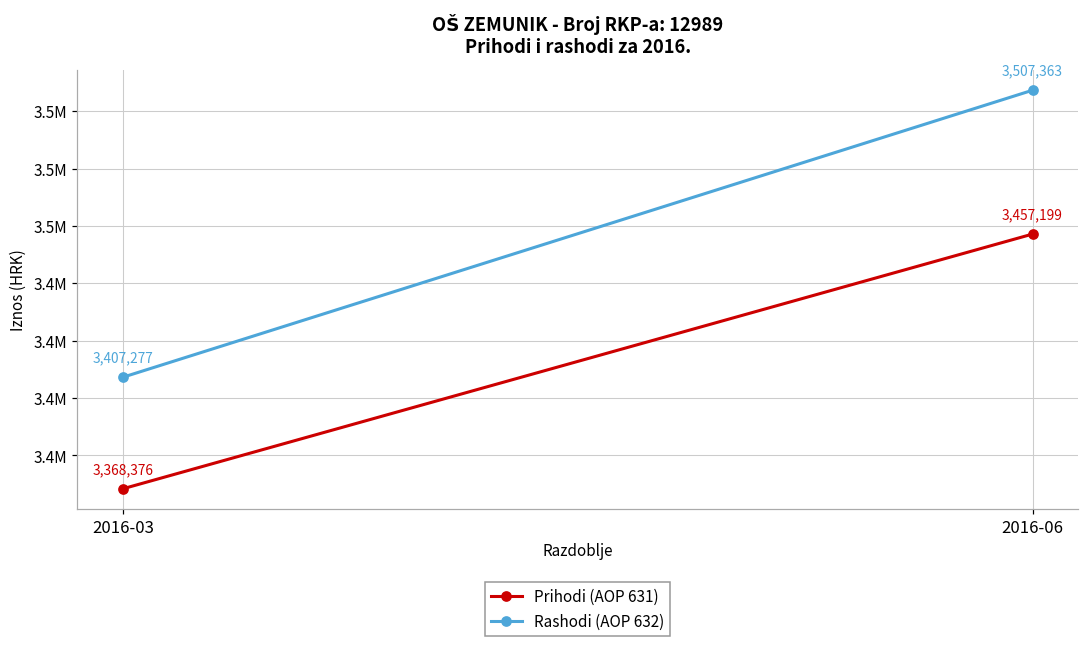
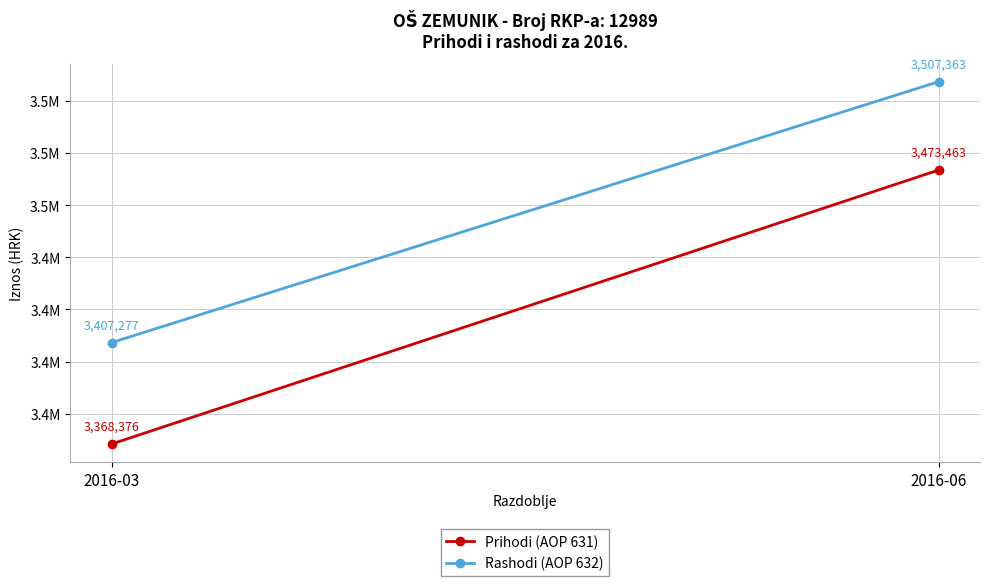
Prihodi (AOP 631), 2016-06: 3,457,199 -> 3,473,463
